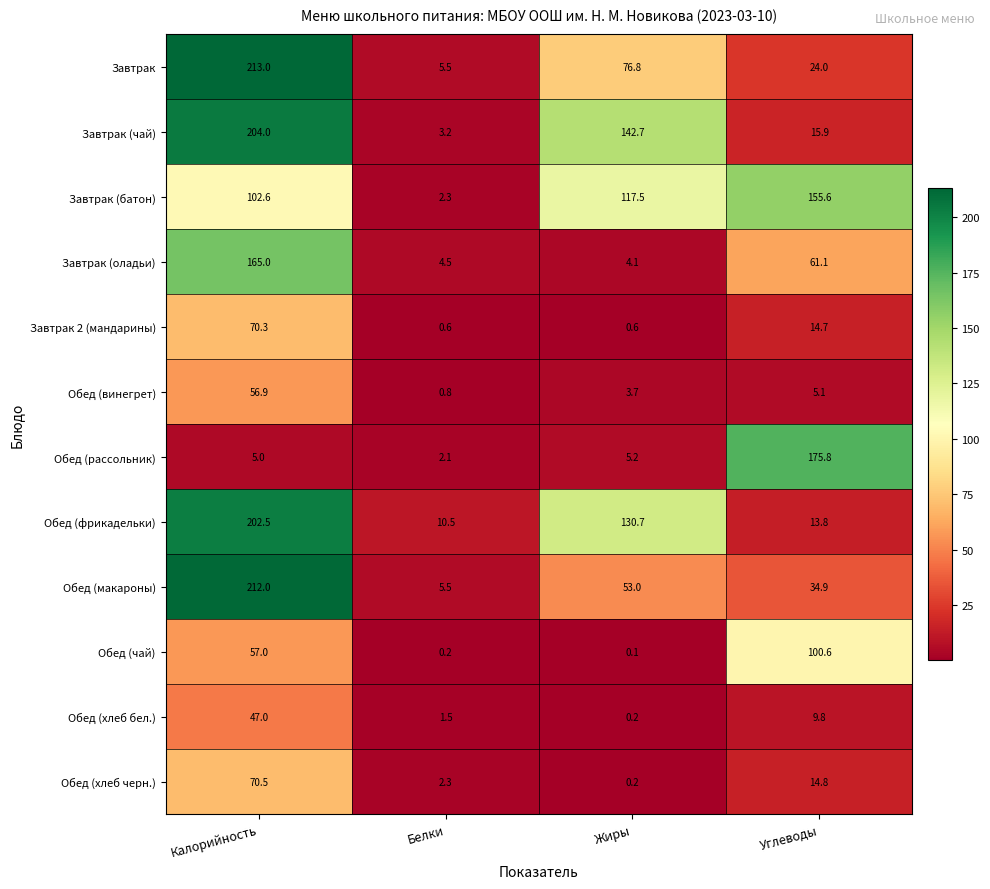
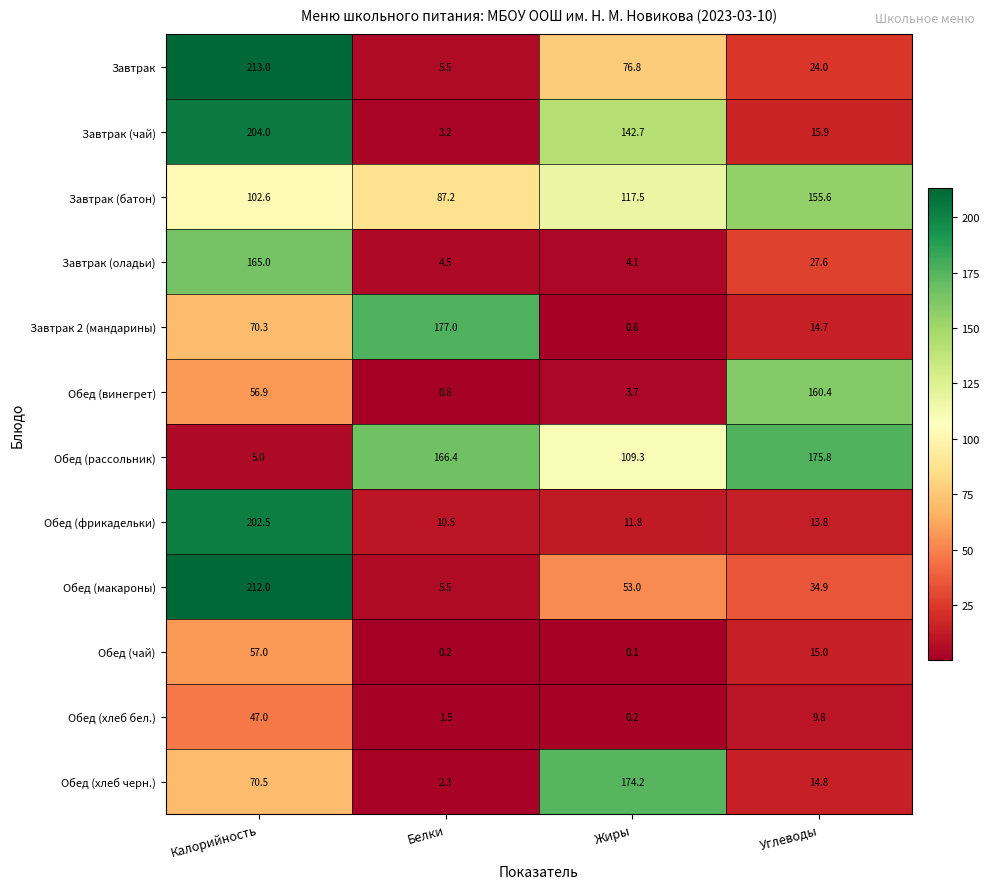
Завтрак (батон), Белки: 2.3 -> 87.2
Завтрак (оладьи), Углеводы: 61.1 -> 27.6
Завтрак 2 (мандарины), Белки: 0.6 -> 177.0
Обед (винегрет), Углеводы: 5.1 -> 160.4
Обед (рассольник), Белки: 2.1 -> 166.4
Обед (рассольник), Жиры: 5.2 -> 109.3
Обед (фрикадельки), Жиры: 130.7 -> 11.8
Обед (чай), Углеводы: 100.6 -> 15.0
Обед (хлеб черн.), Жиры: 0.2 -> 174.2
